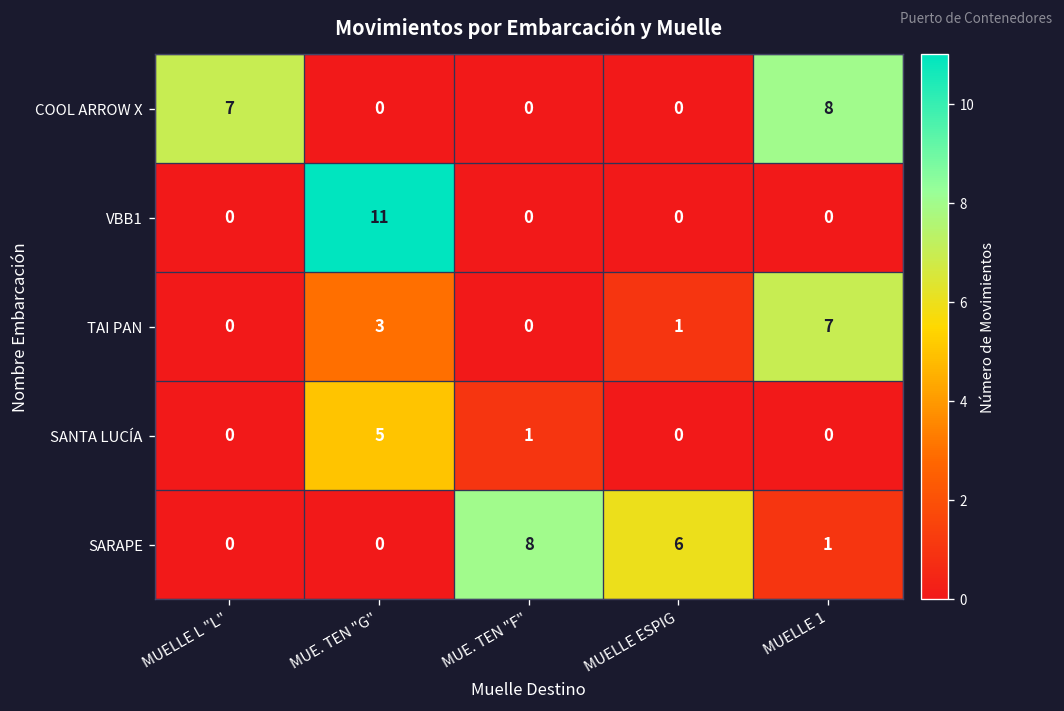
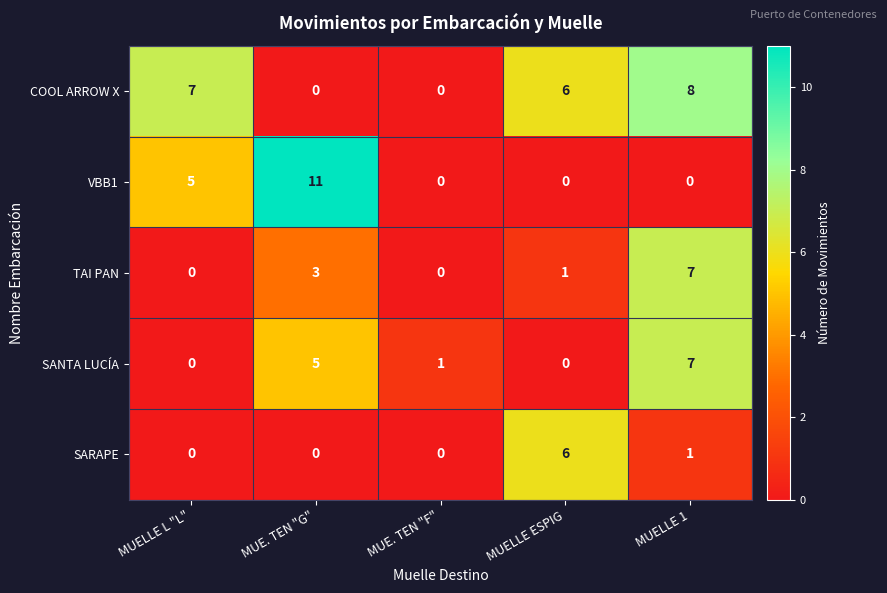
COOL ARROW X, MUELLE ESPIG: 0 -> 6
VBB1, MUELLE L "L": 0 -> 5
SANTA LUCÍA, MUELLE 1: 0 -> 7
SARAPE, MUE. TEN "F": 8 -> 0
